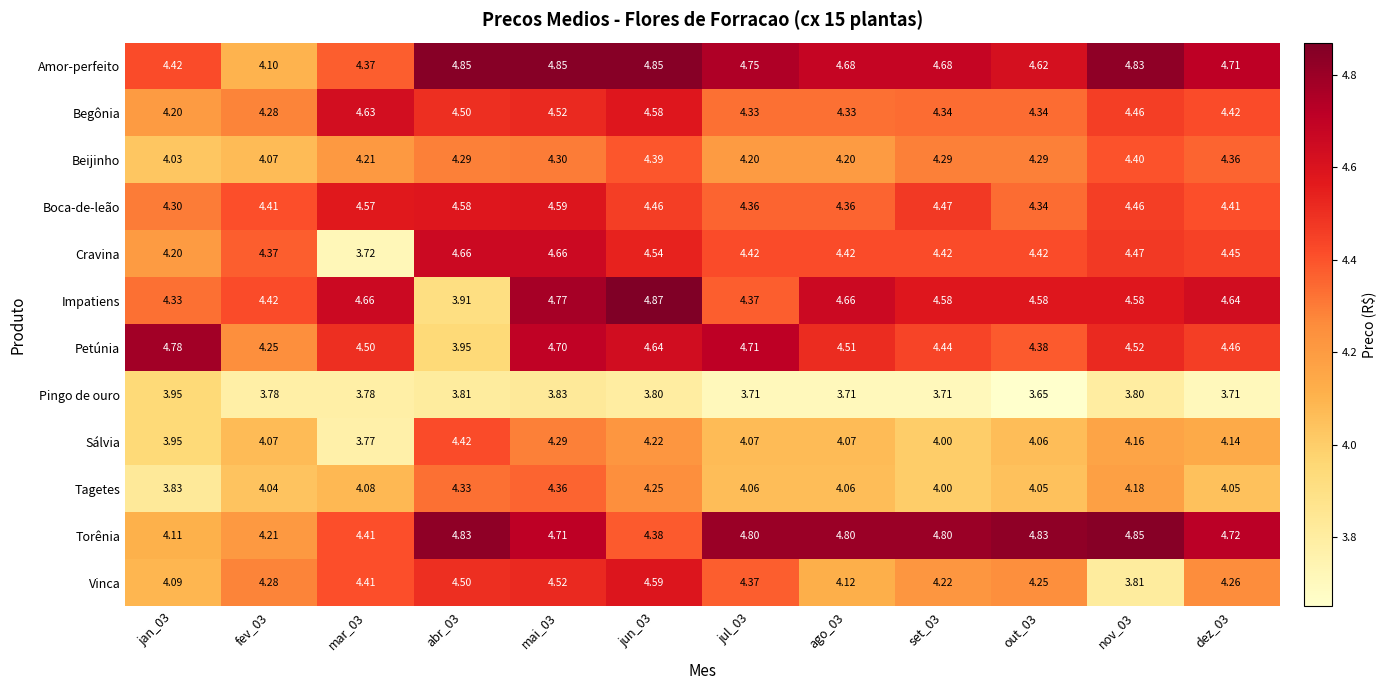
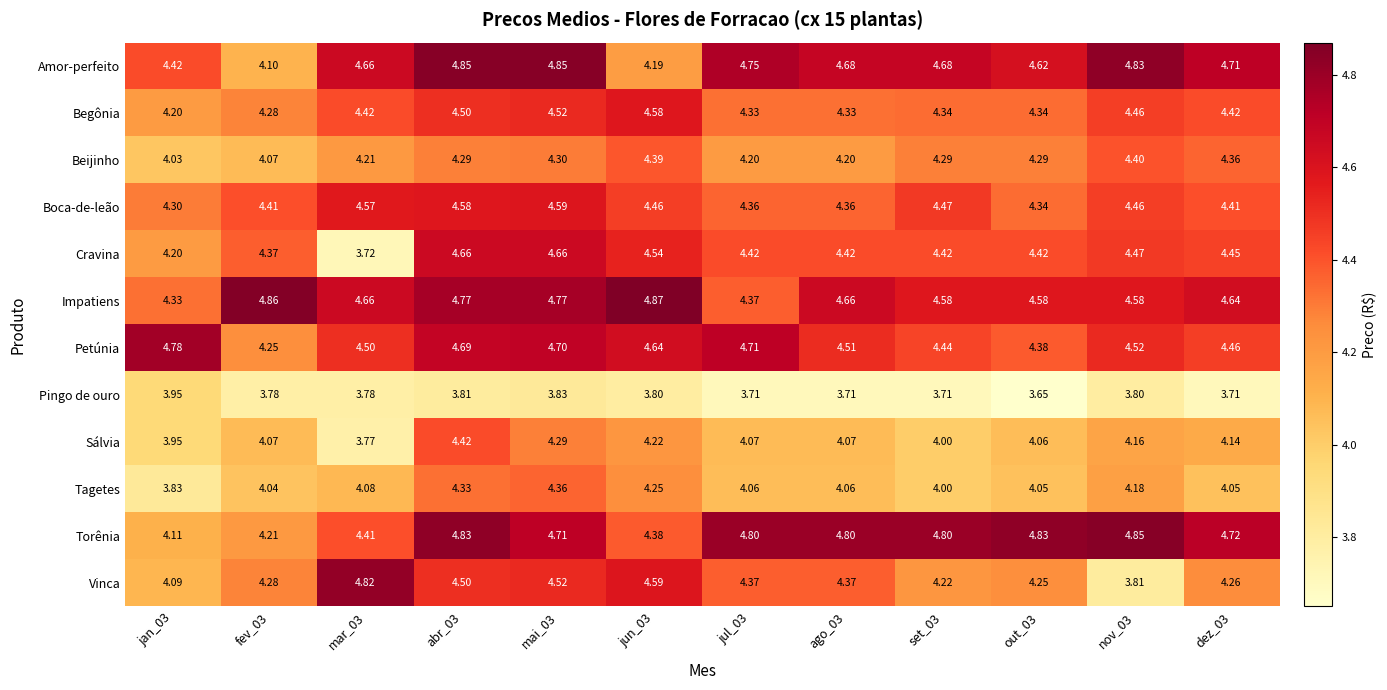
Amor-perfeito, mar_03: 4.37 -> 4.66
Amor-perfeito, jun_03: 4.85 -> 4.19
Begônia, mar_03: 4.63 -> 4.42
Impatiens, fev_03: 4.42 -> 4.86
Impatiens, abr_03: 3.91 -> 4.77
Petúnia, abr_03: 3.95 -> 4.69
Vinca, mar_03: 4.41 -> 4.82
Vinca, ago_03: 4.12 -> 4.37
